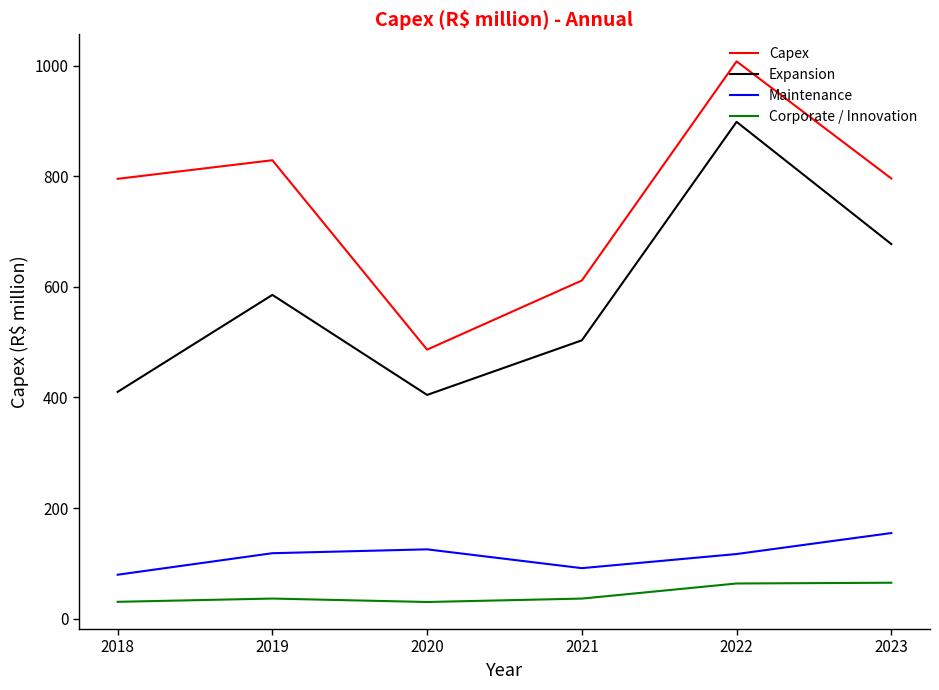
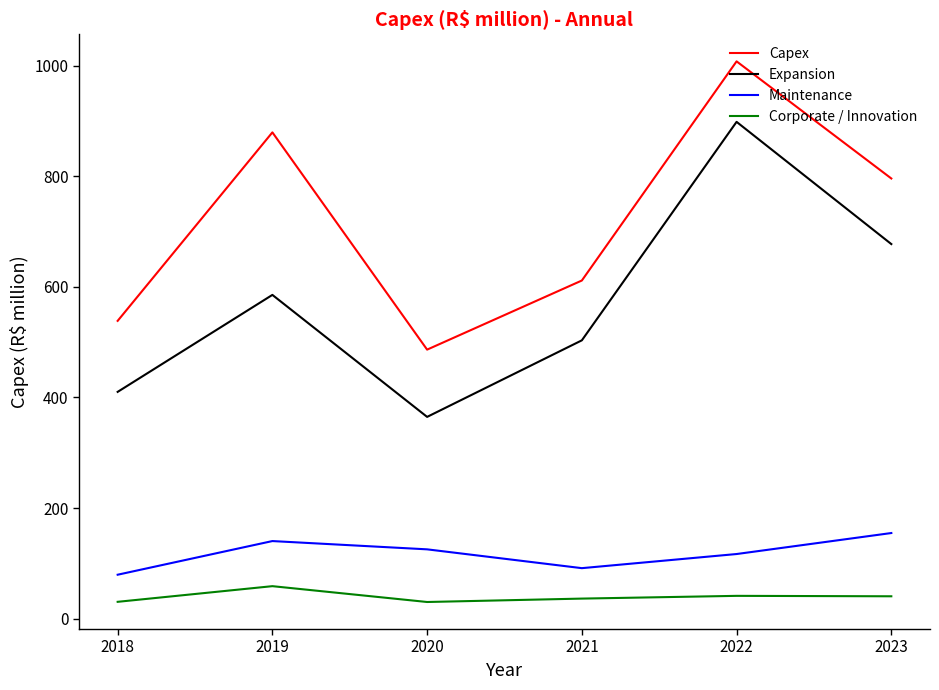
Capex, 2018: 800 -> 540
Capex, 2019: 830 -> 880
Maintenance, 2019: 120 -> 140
Corporate / Innovation, 2019: 40 -> 60
Expansion, 2020: 400 -> 360
Corporate / Innovation, 2022: 60 -> 40
Corporate / Innovation, 2023: 60 -> 40
